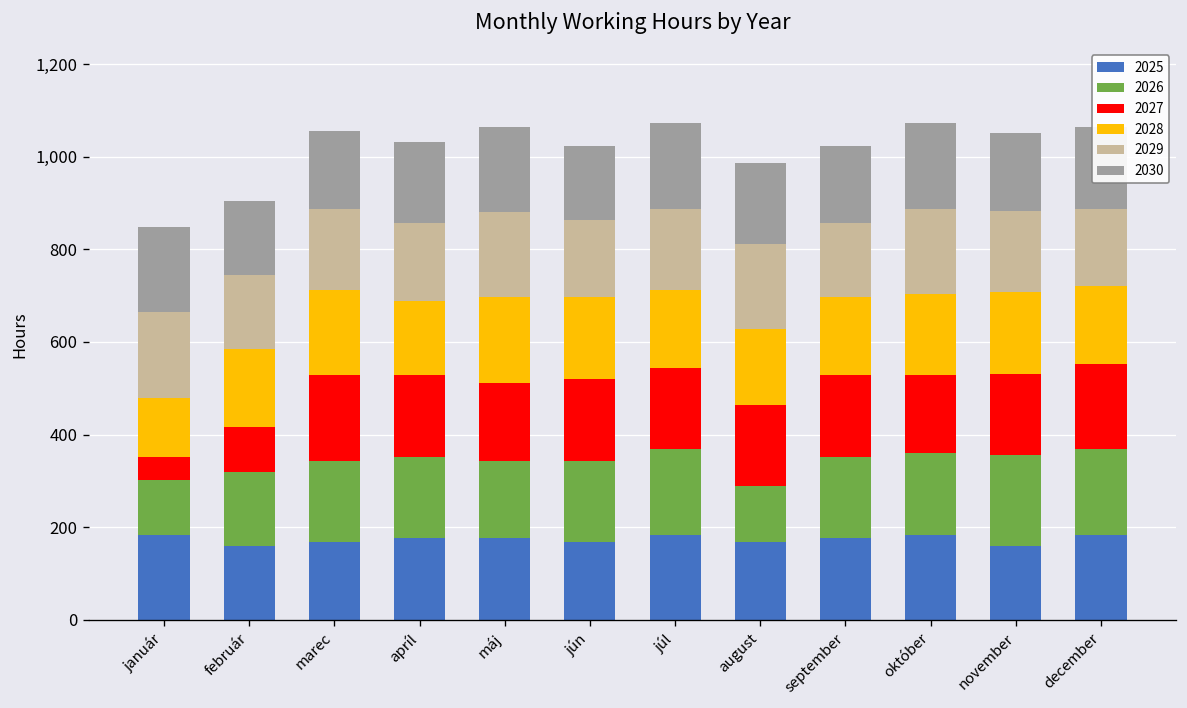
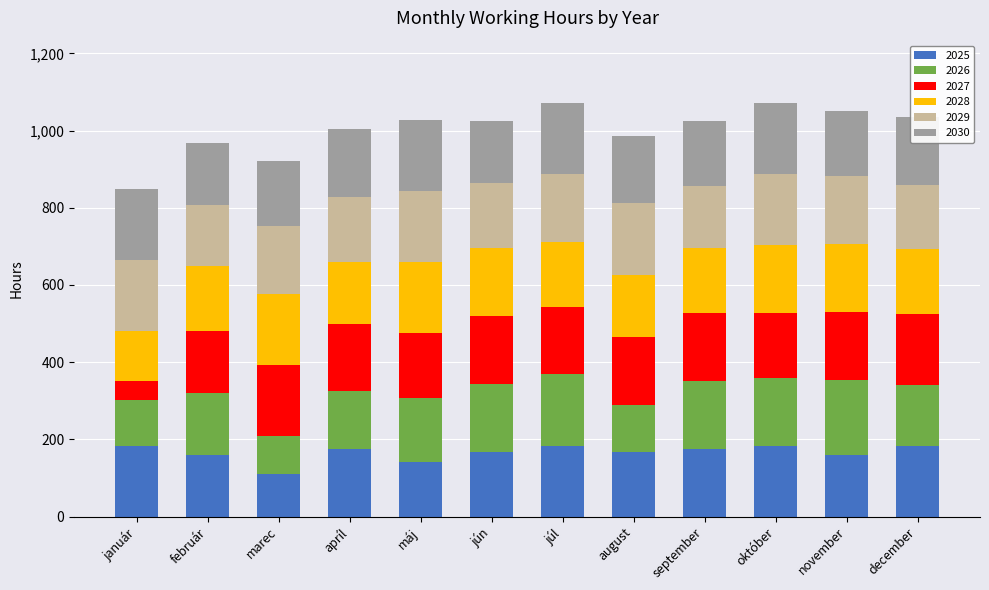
2027, február: 100 -> 160
2025, marec: 170 -> 110
2026, marec: 180 -> 100
2026, apríl: 180 -> 150
2025, máj: 180 -> 140
2026, december: 180 -> 160
